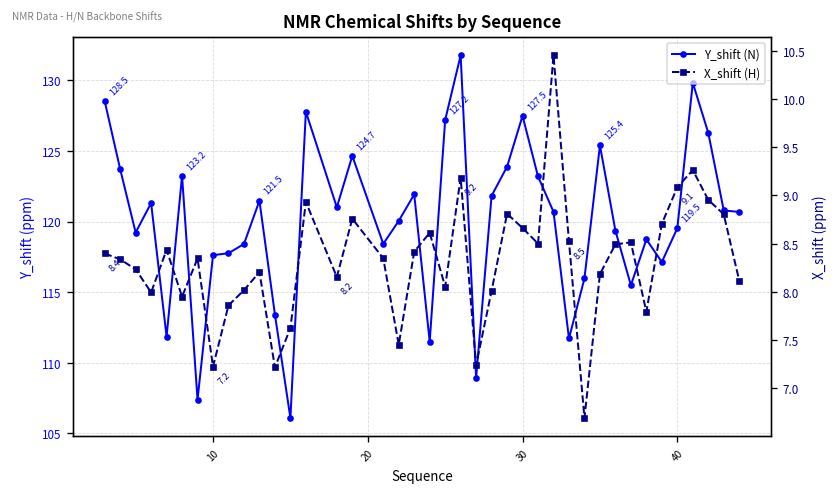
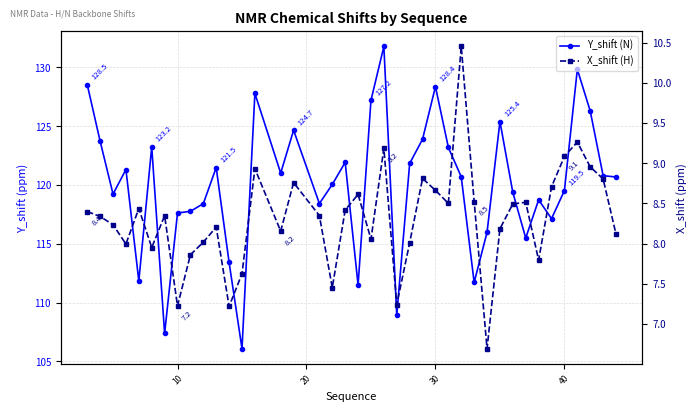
Y_shift (N), 30: 127.5 -> 128.4
